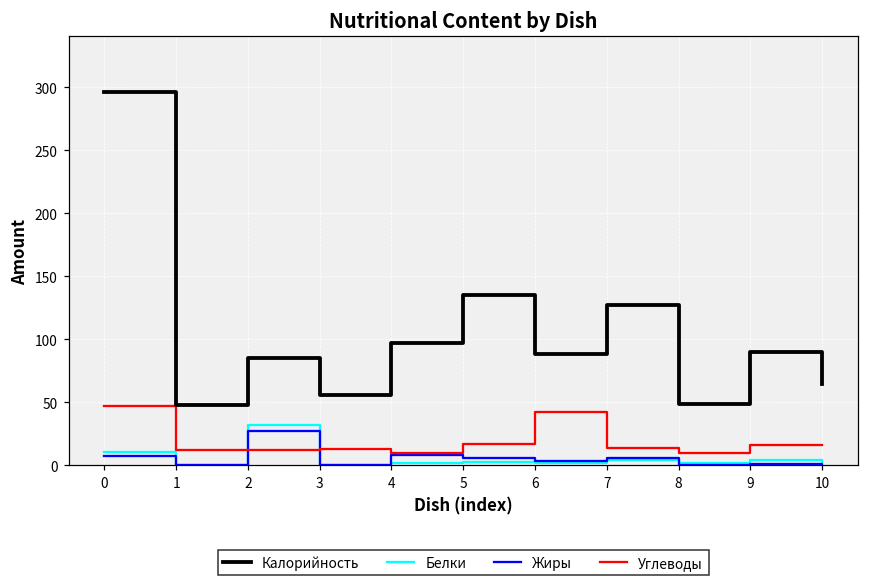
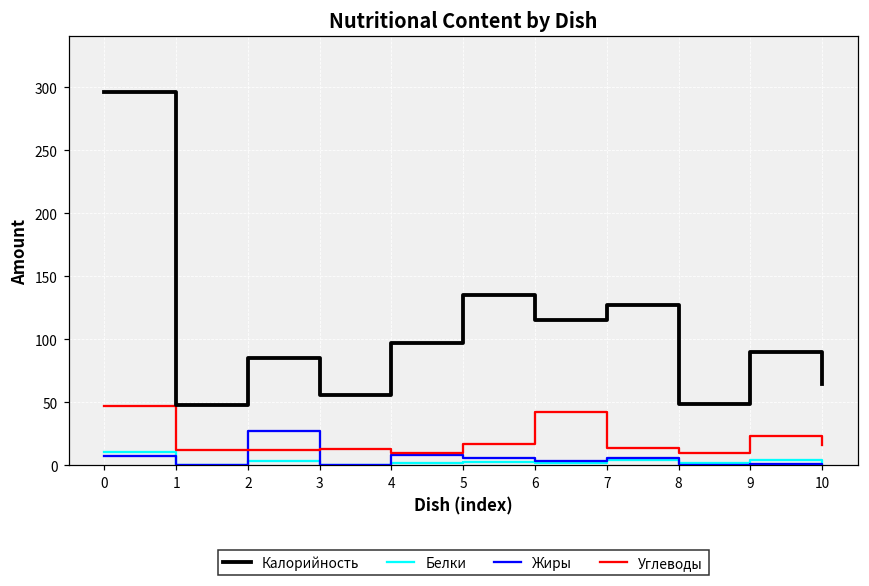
Белки, 2: 32 -> 3
Калорийность, 6: 89 -> 115
Углеводы, 9: 16 -> 23
